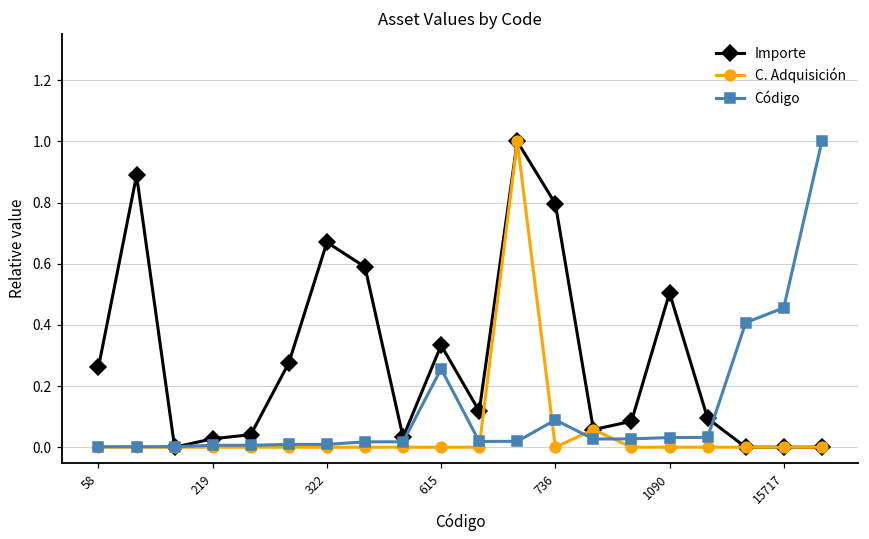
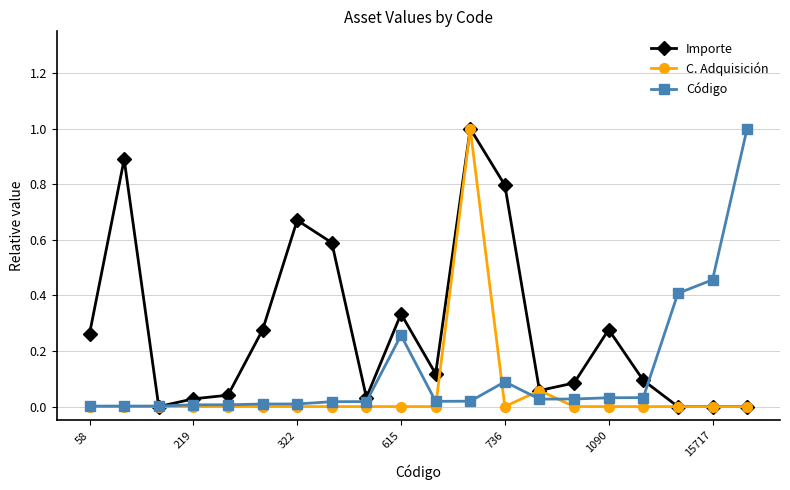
Importe, 1090: 0.50 -> 0.28
